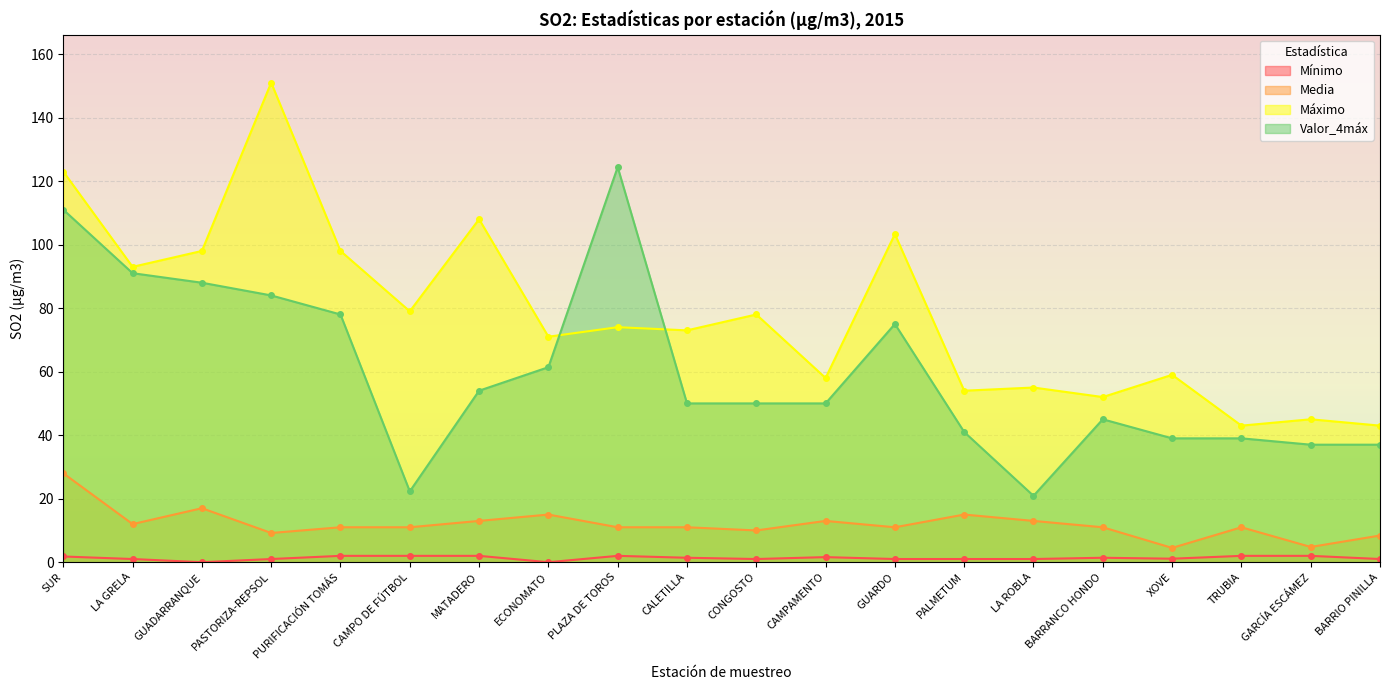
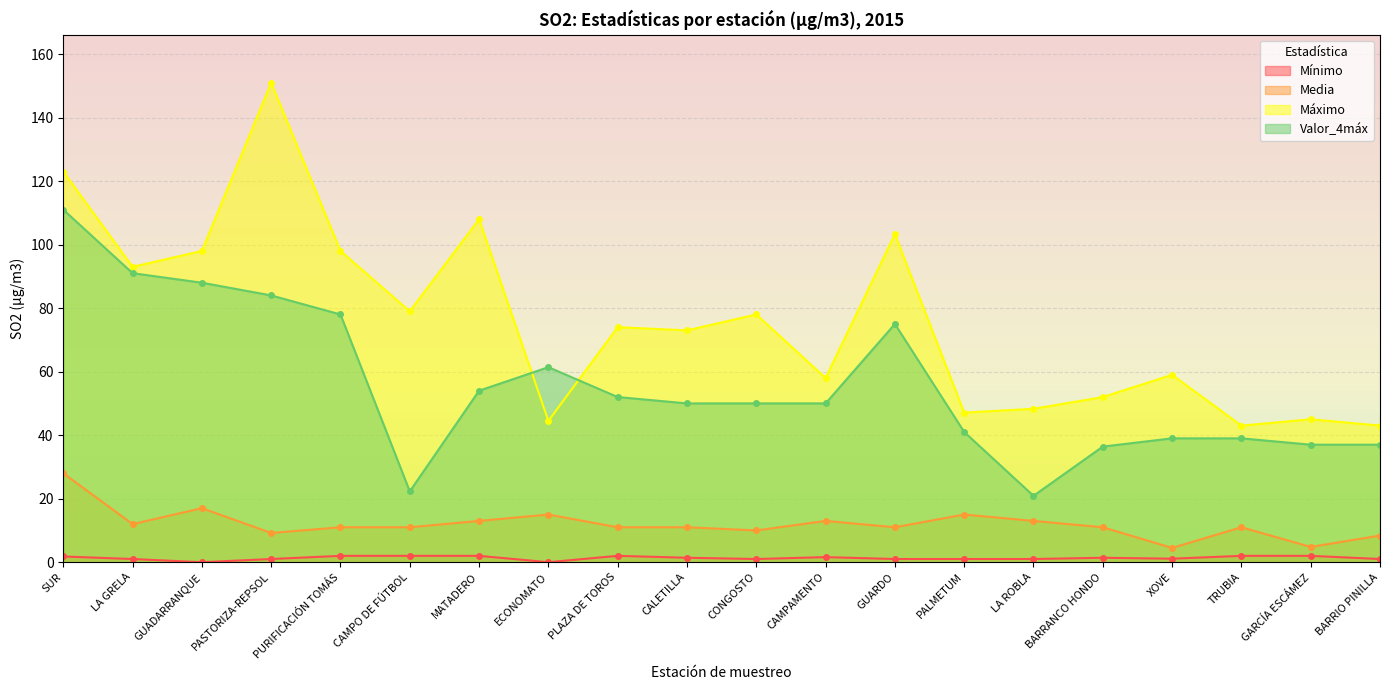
Máximo, ECONOMATO: 71 -> 45
Valor_4máx, PLAZA DE TOROS: 124 -> 52
Máximo, PALMETUM: 54 -> 47
Máximo, LA ROBLA: 55 -> 48
Valor_4máx, BARRANCO HONDO: 45 -> 36
